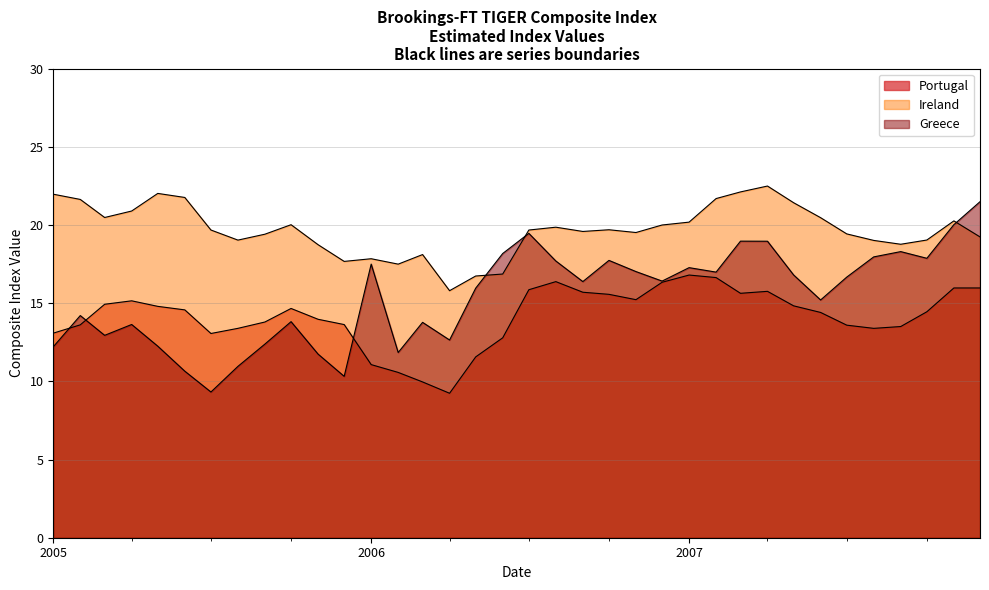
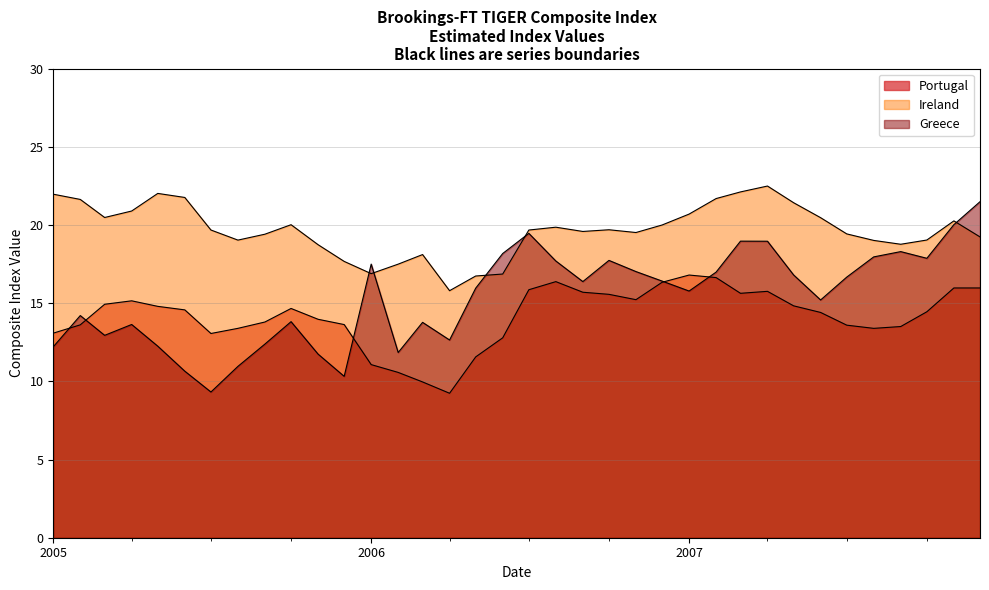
Ireland, 2006: 17.8 -> 16.9
Ireland, 2007: 20.2 -> 20.7
Greece, 2007: 17.3 -> 15.8
